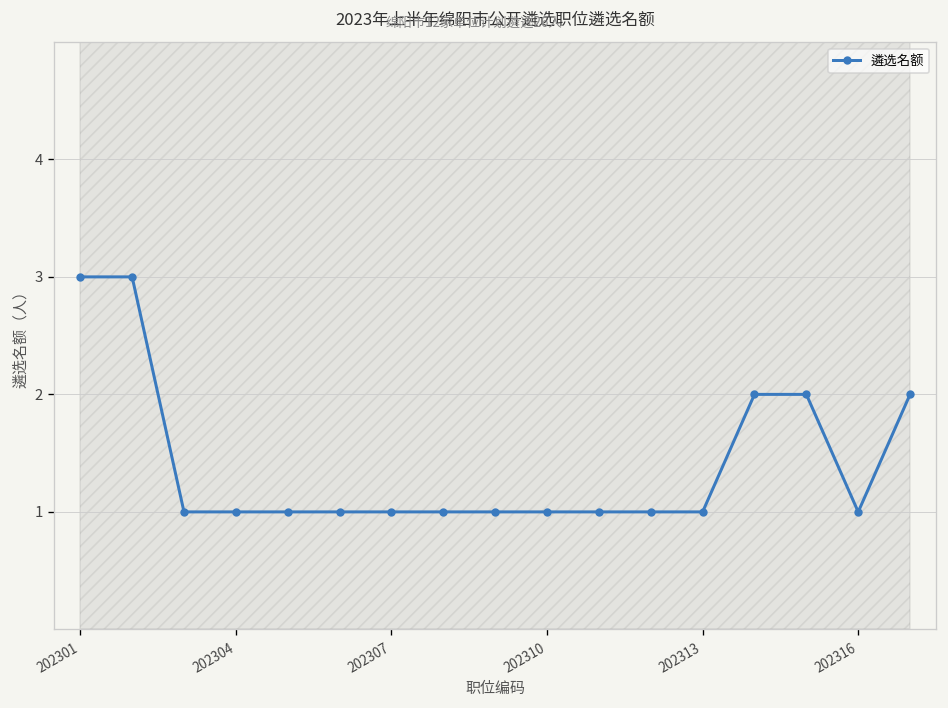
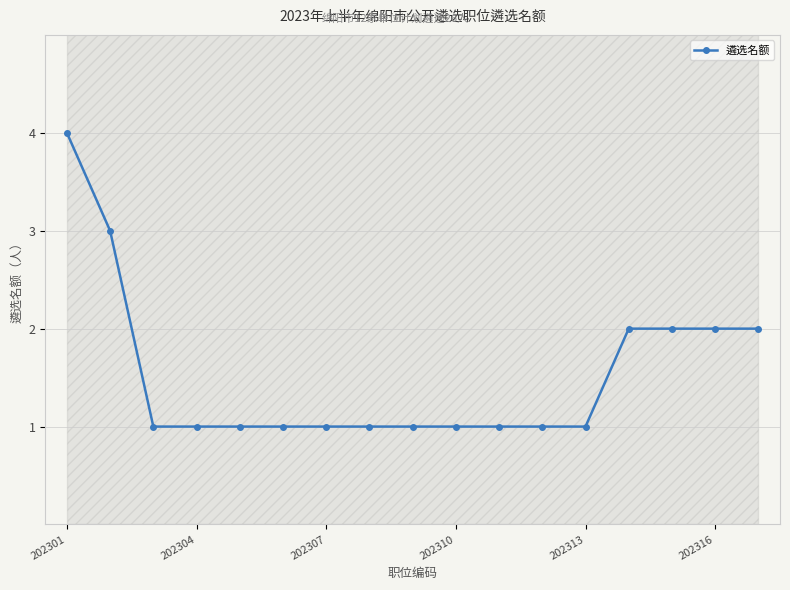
遴选名额, 202301: 3 -> 4
遴选名额, 202316: 1 -> 2
